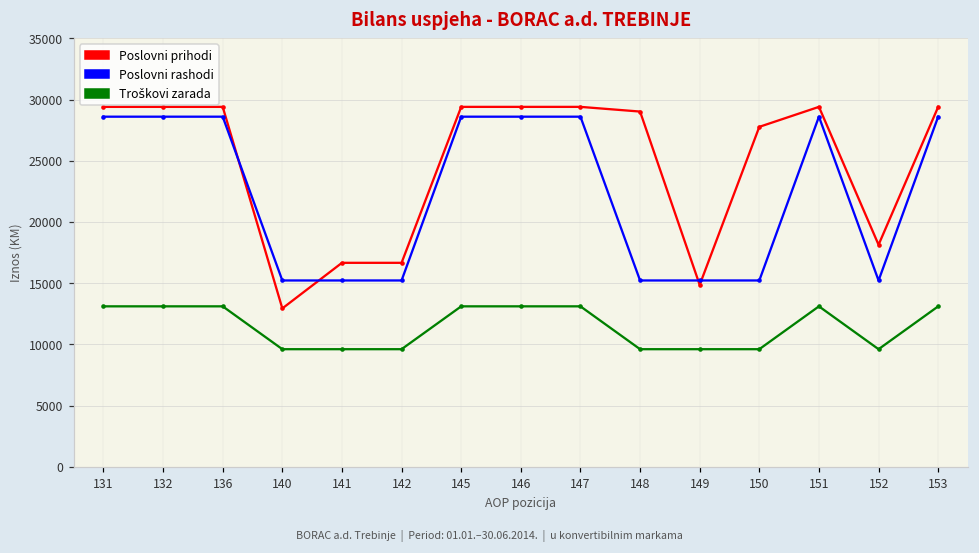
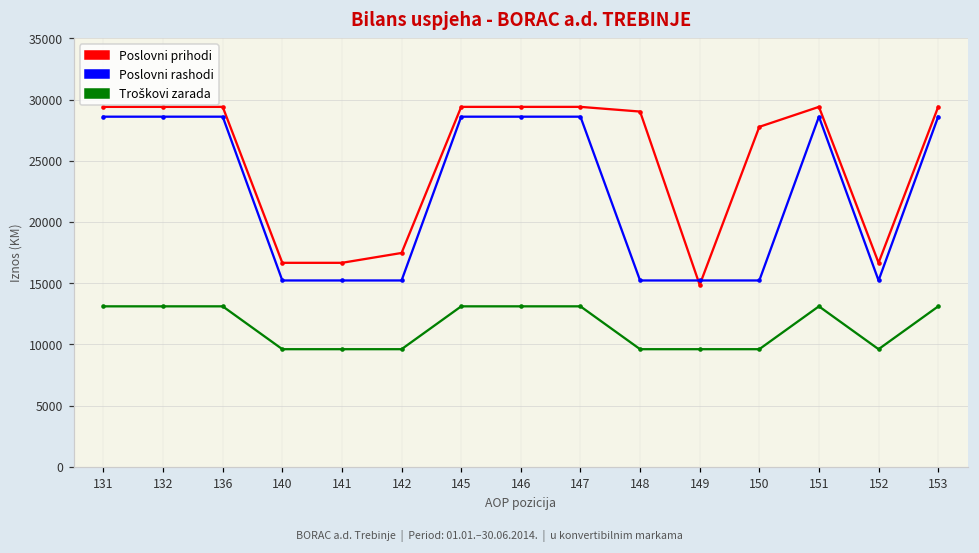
Poslovni prihodi, 140: 12900 -> 16700
Poslovni prihodi, 142: 16700 -> 17500
Poslovni prihodi, 152: 18100 -> 16700
